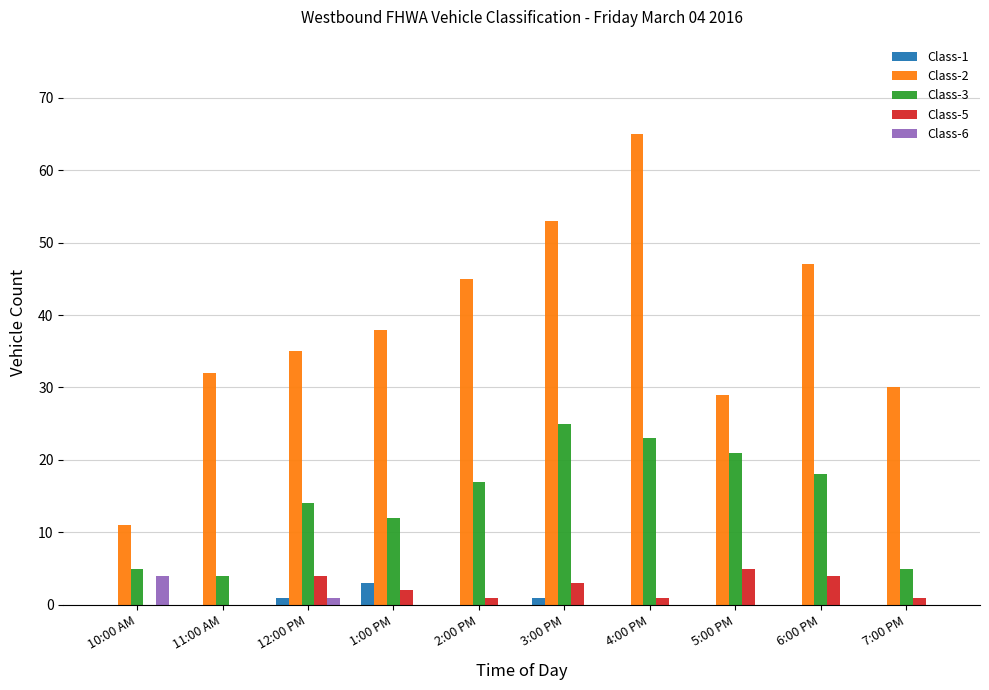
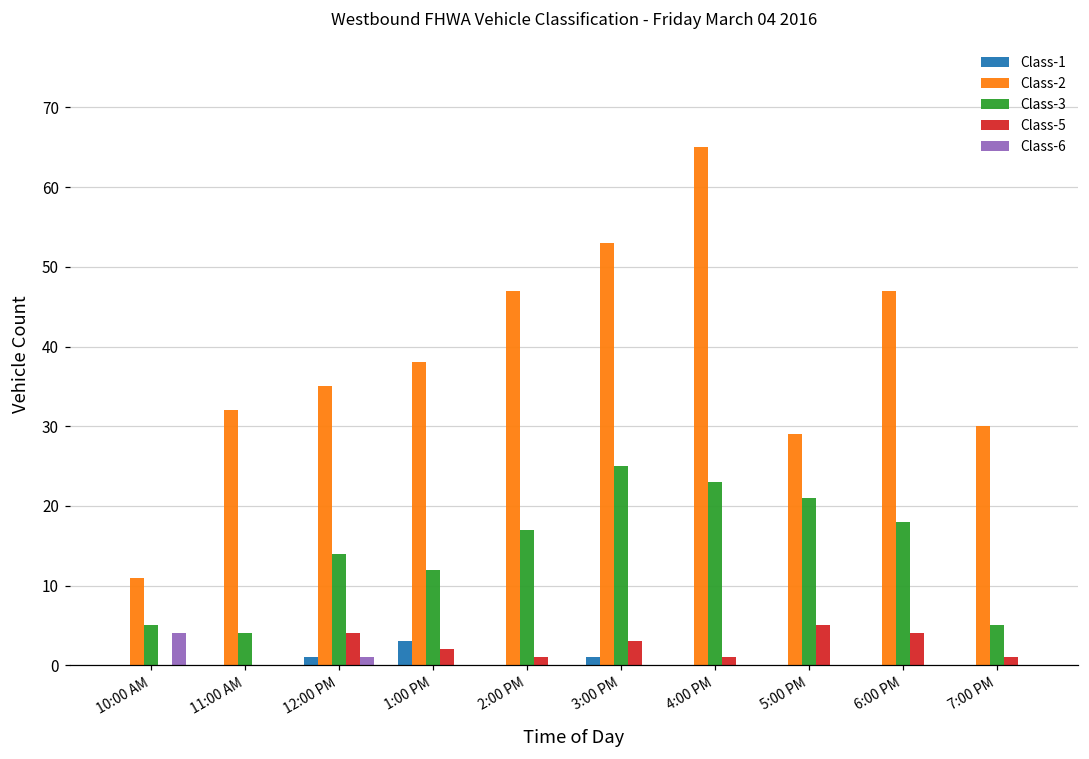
Class-2, 2:00 PM: 45 -> 47
